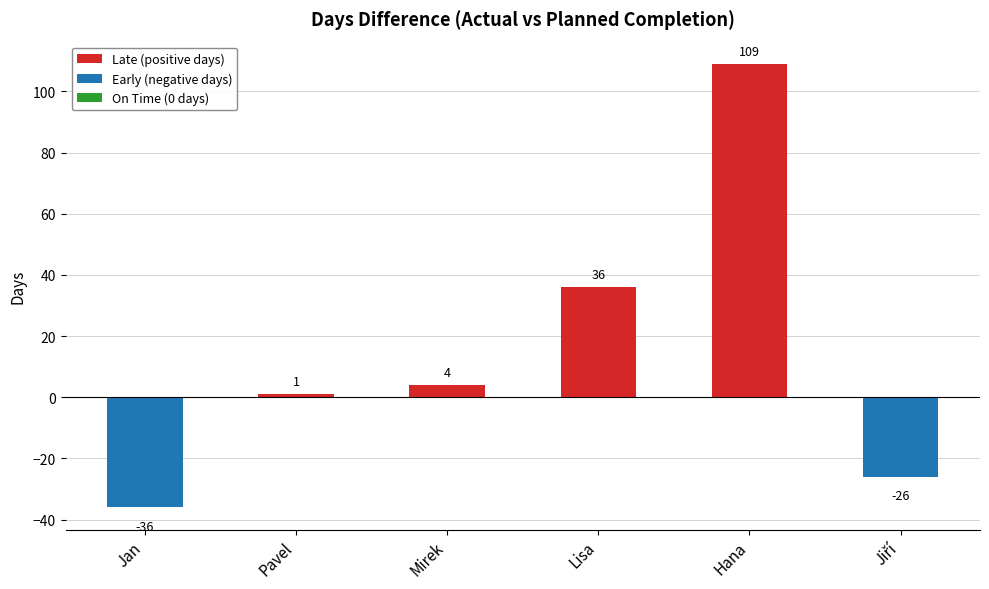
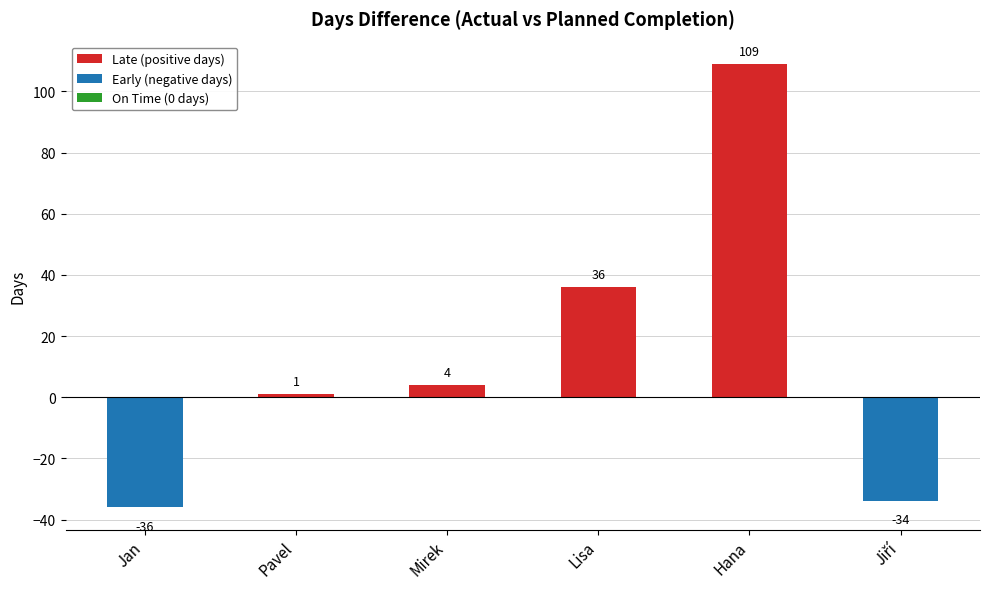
Early (negative days), Jiří: -26 -> -34
